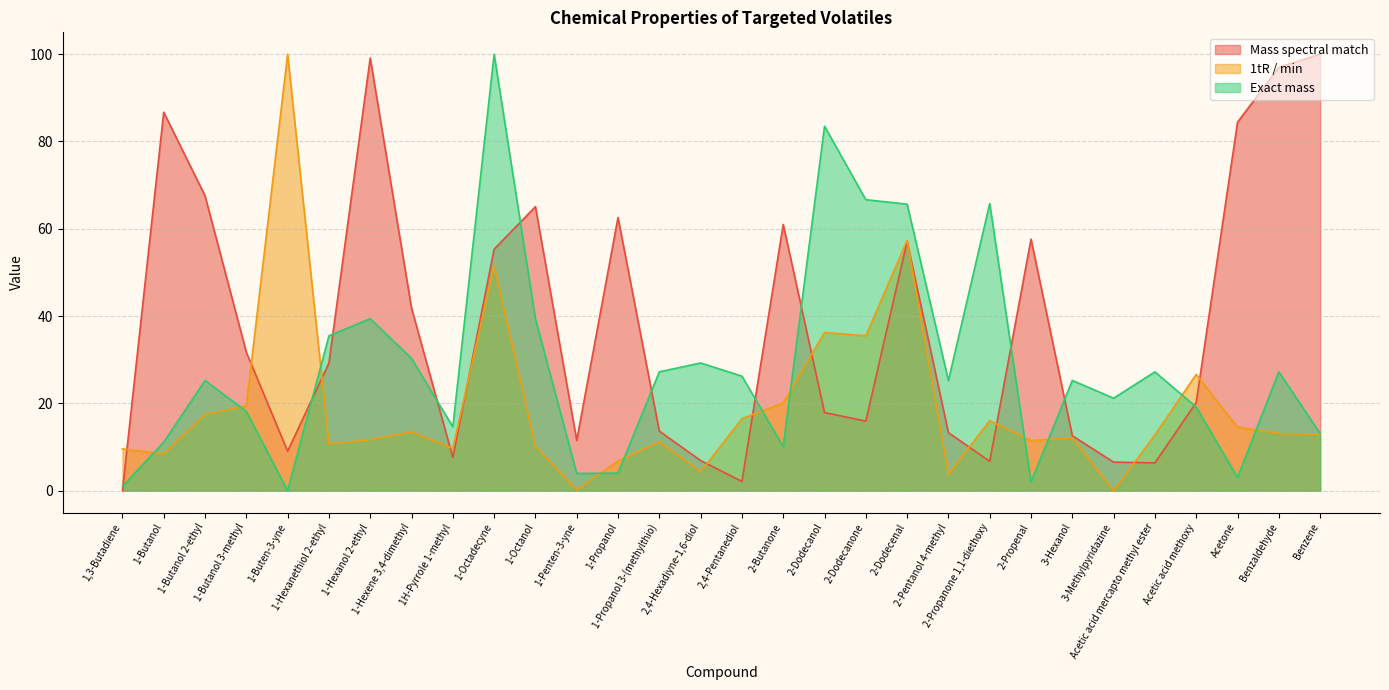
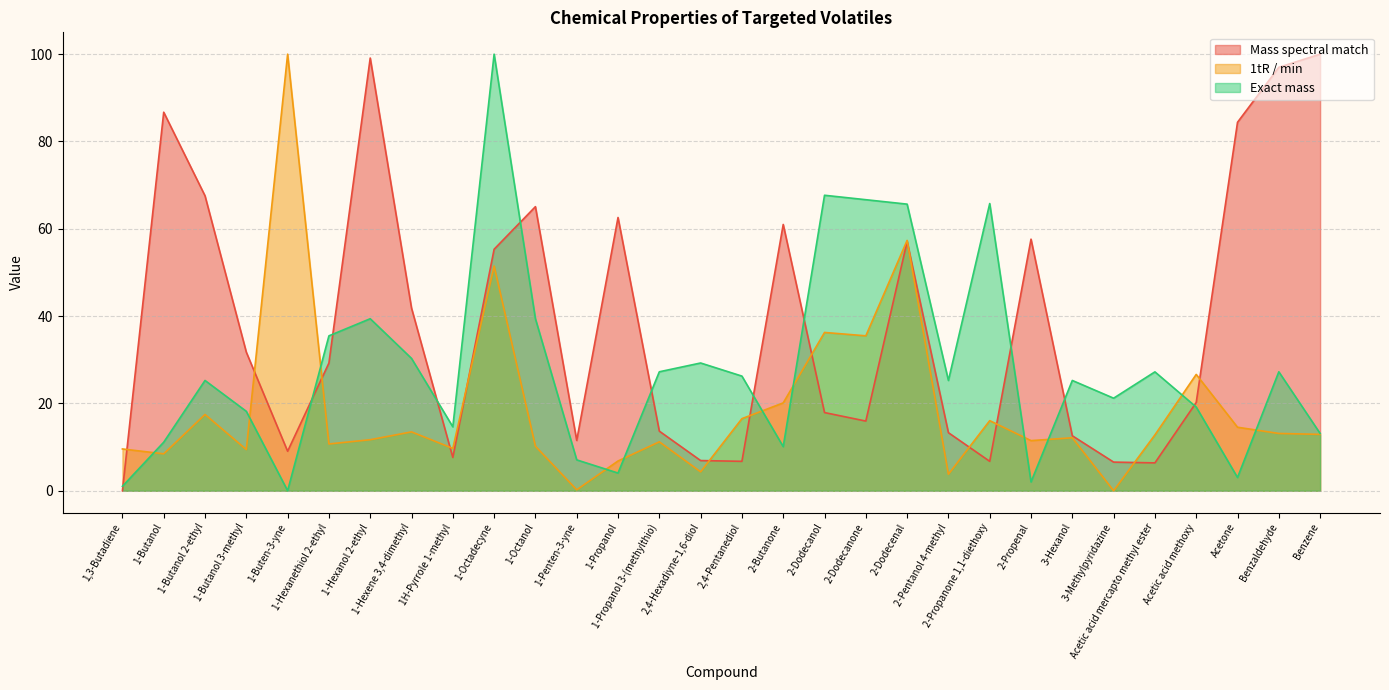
1tR / min, 1-Butanol 3-methyl: 19 -> 9
Exact mass, 1-Penten-3-yne: 4 -> 7
Mass spectral match, 2,4-Pentanediol: 2 -> 7
Exact mass, 2-Dodecanol: 84 -> 68
